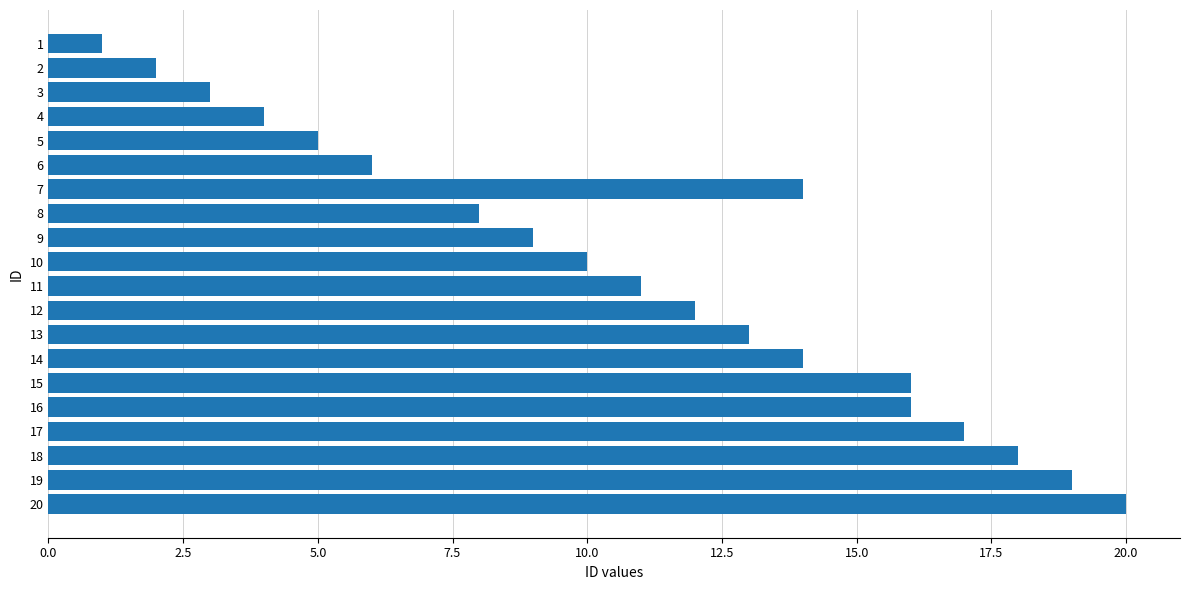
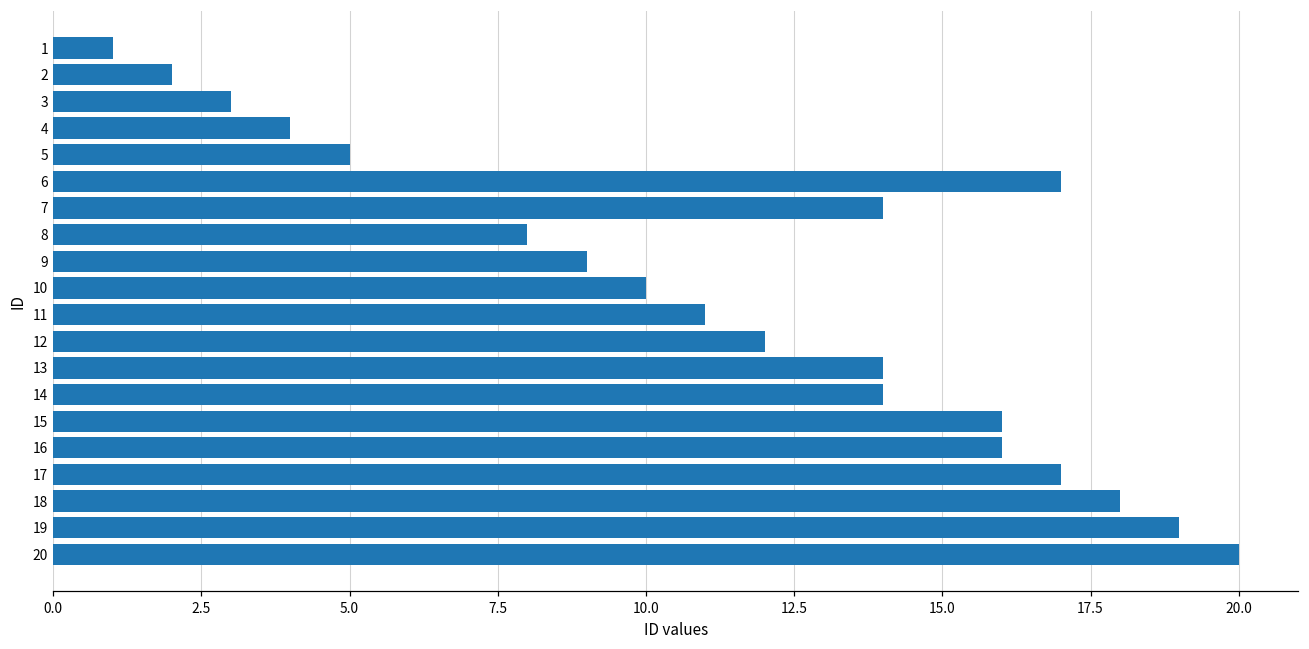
6: 6 -> 17
13: 13 -> 14
